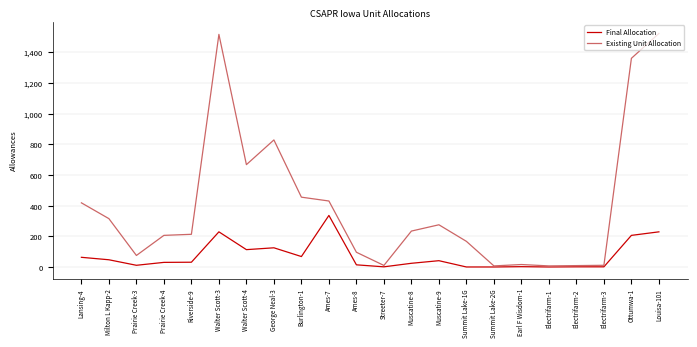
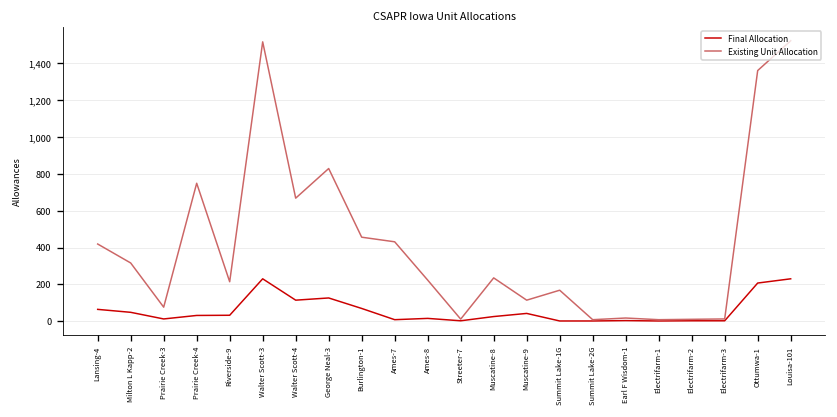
Existing Unit Allocation, Prairie Creek-4: 210 -> 750
Final Allocation, Ames-7: 340 -> 10
Existing Unit Allocation, Ames-8: 100 -> 220
Existing Unit Allocation, Muscatine-9: 280 -> 110
